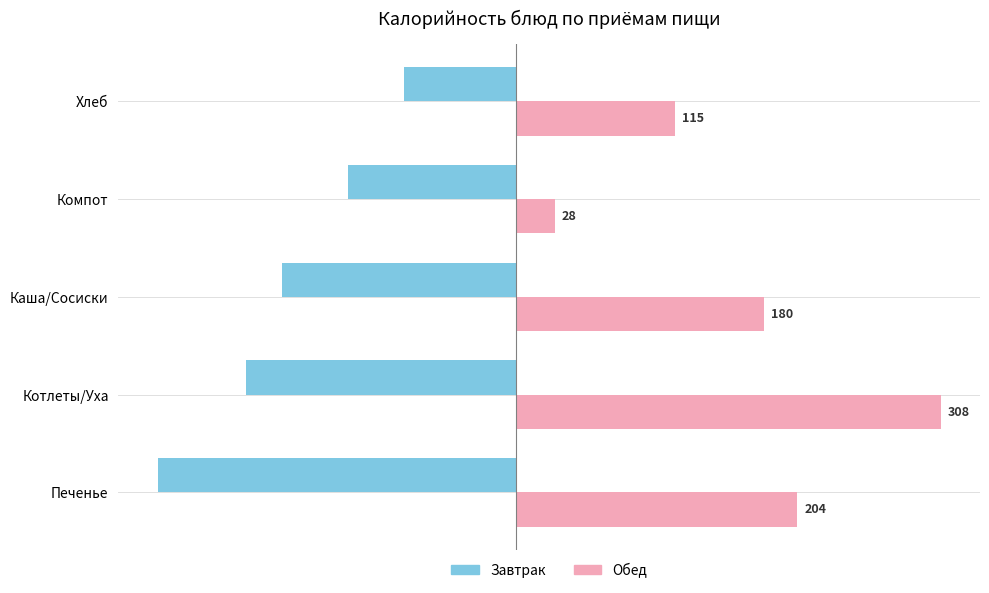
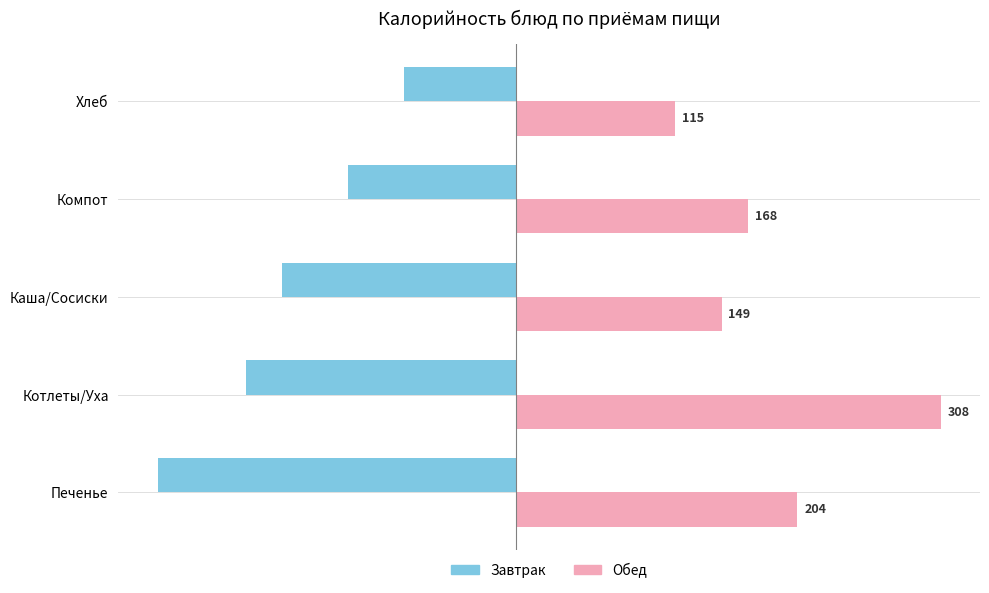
Обед, Компот: 28 -> 168
Обед, Каша/Сосиски: 180 -> 149
